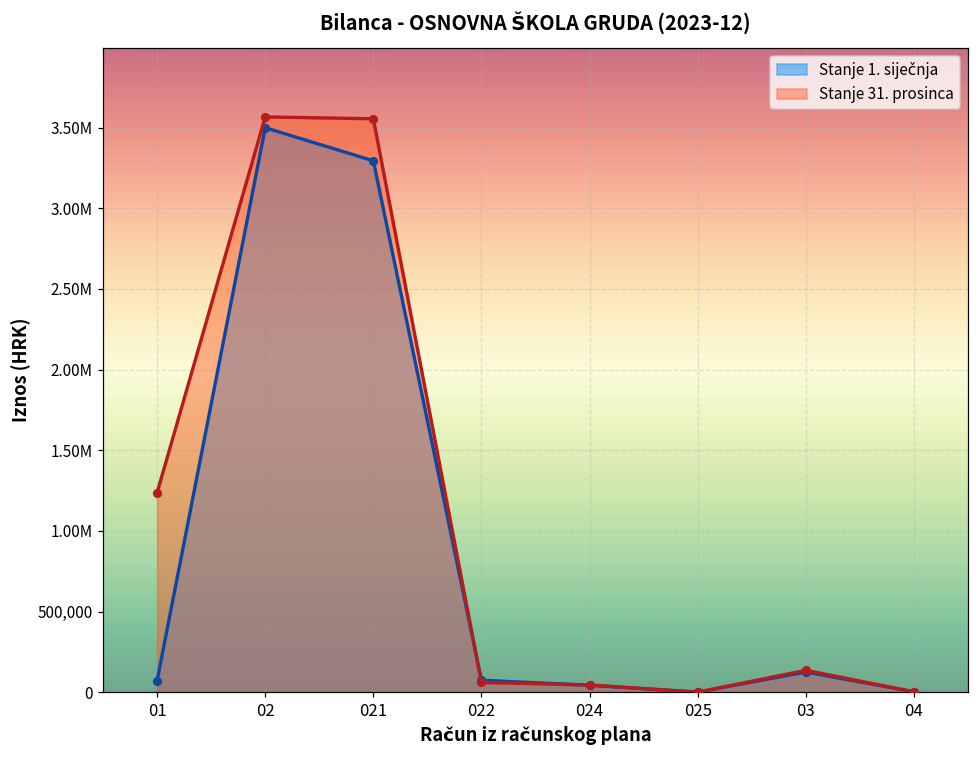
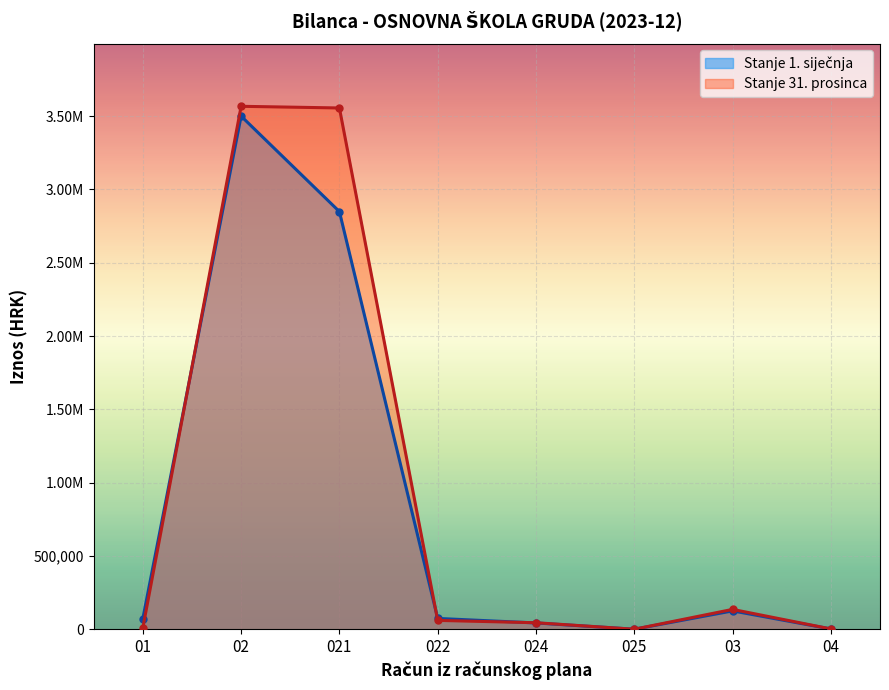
Stanje 31. prosinca, 01: 1,240,000 -> 10,000
Stanje 1. siječnja, 021: 3,290,000 -> 2,850,000
